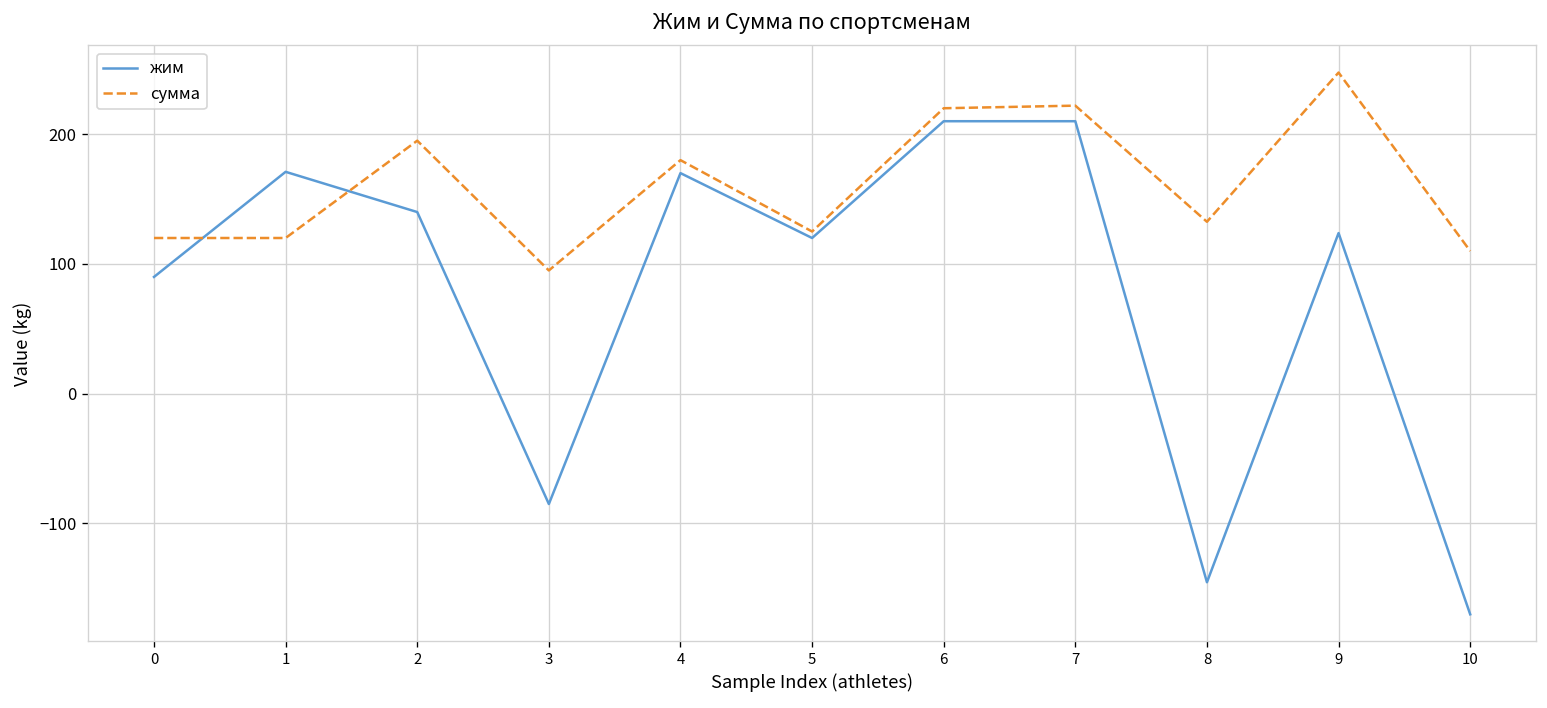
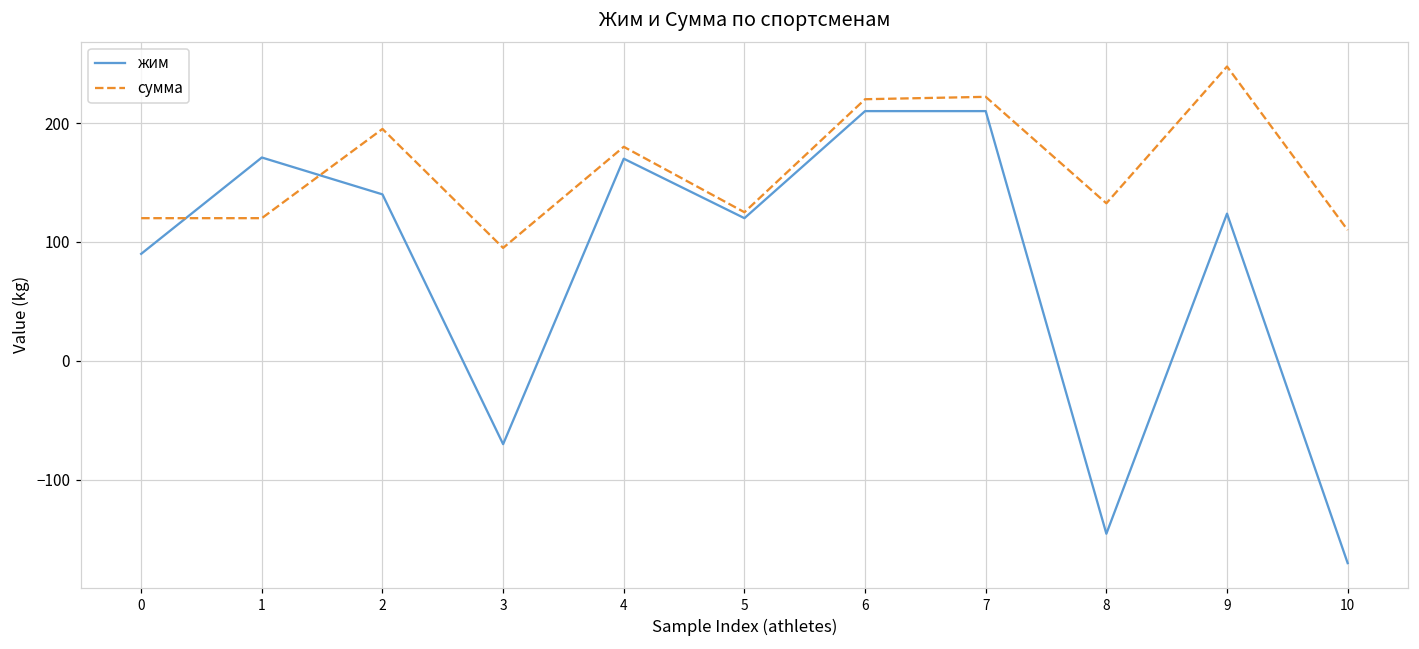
жим, 3: -85 -> -70
